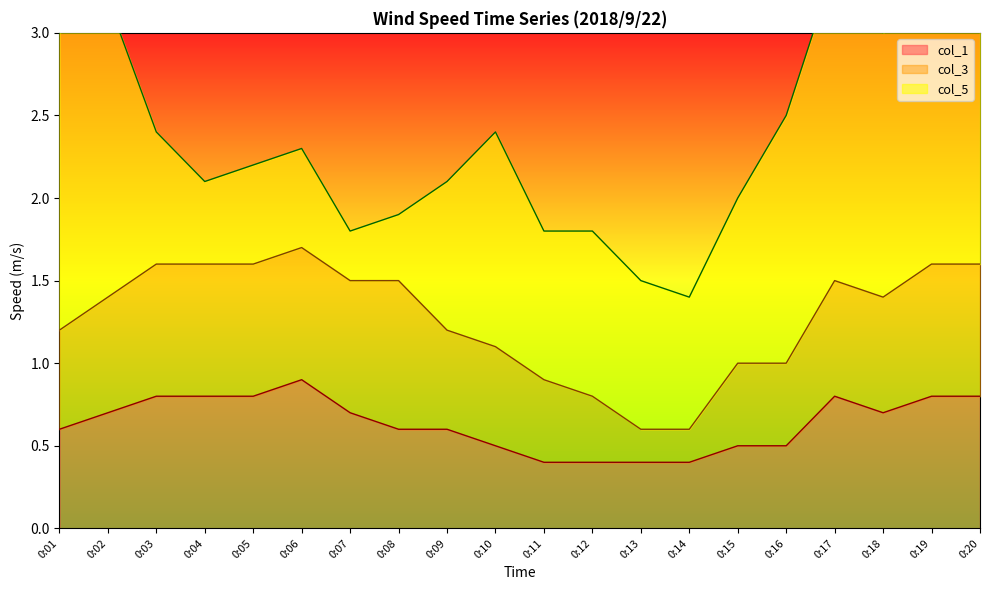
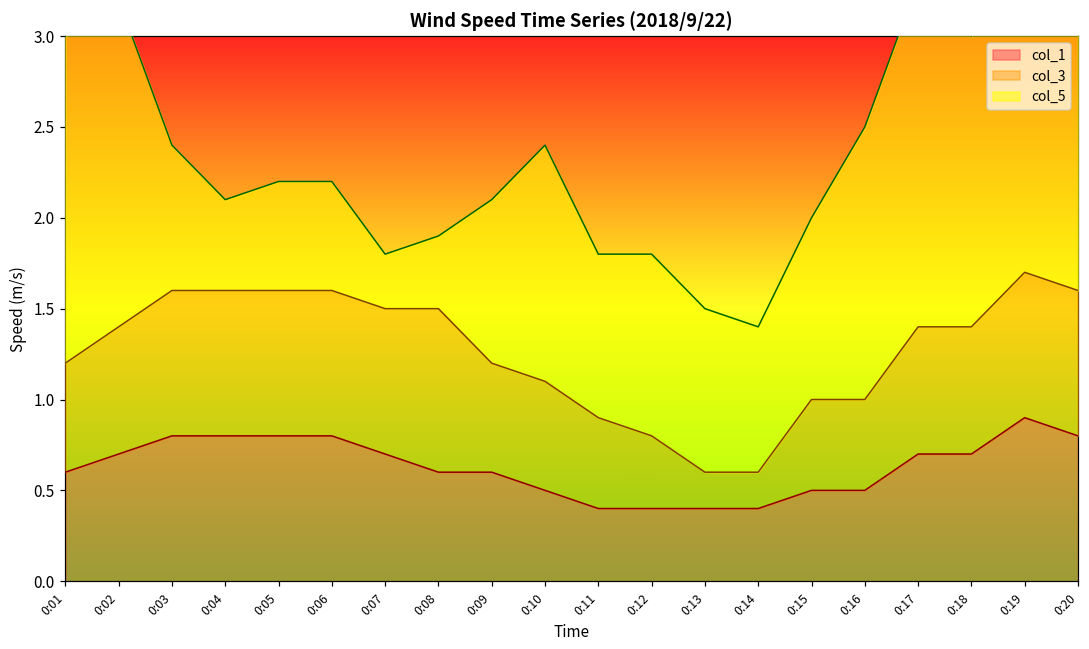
col_1, 0:06: 0.9 -> 0.8
col_1, 0:17: 0.8 -> 0.7
col_1, 0:19: 0.8 -> 0.9
